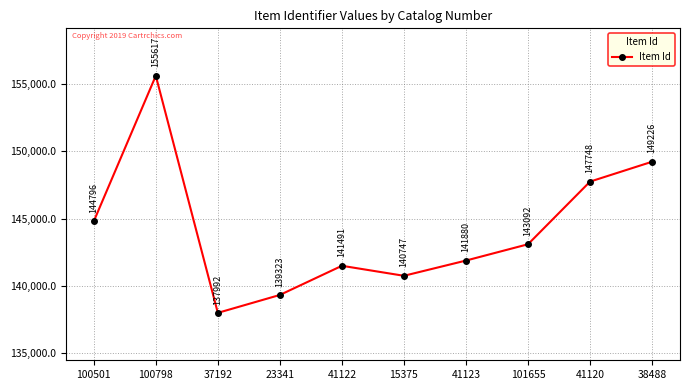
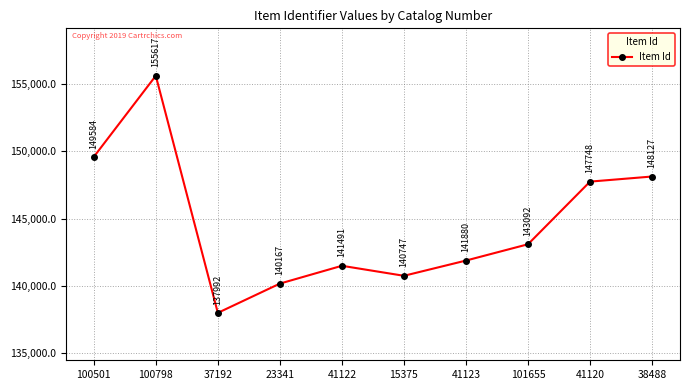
100501: 144796 -> 149584
23341: 139323 -> 140167
38488: 149226 -> 148127
